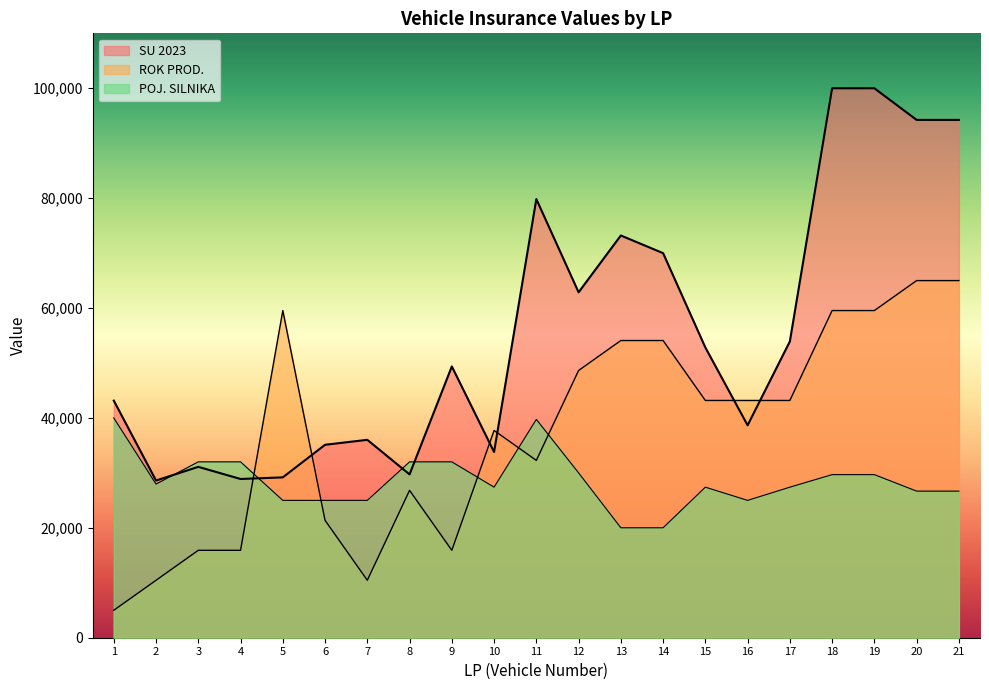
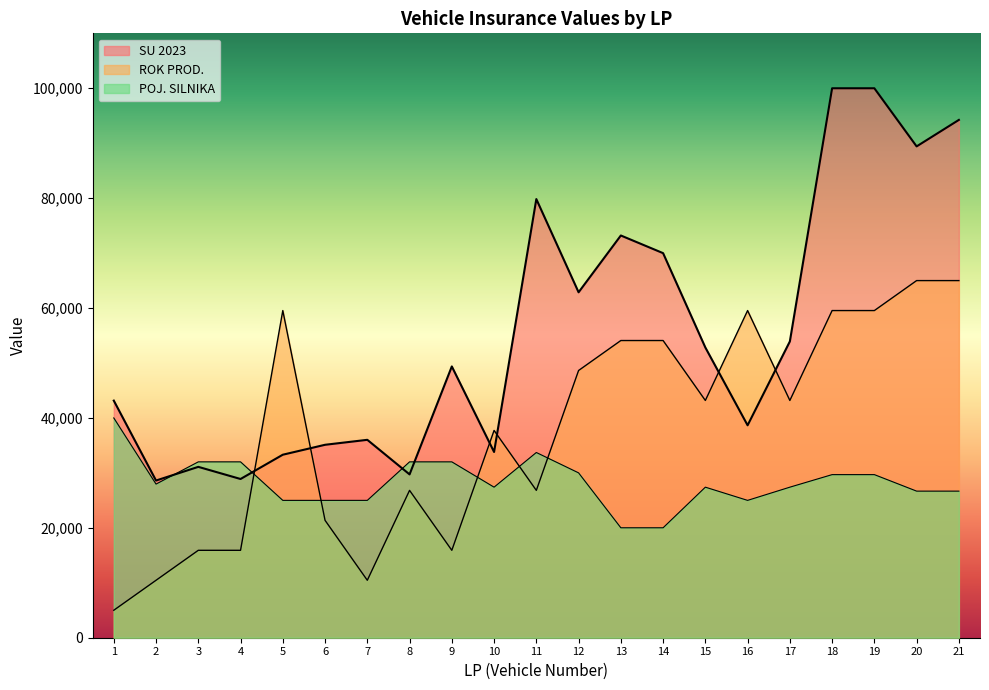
SU 2023, 5: 29,000 -> 33,000
ROK PROD., 11: 32,000 -> 27,000
POJ. SILNIKA, 11: 40,000 -> 34,000
ROK PROD., 16: 43,000 -> 60,000
SU 2023, 20: 94,000 -> 89,000
